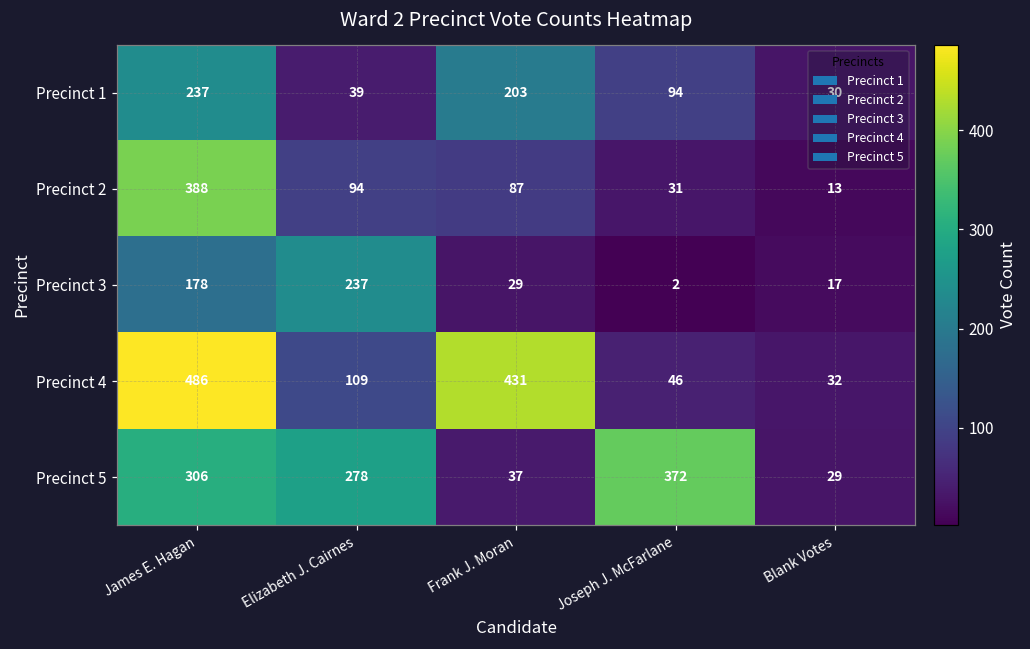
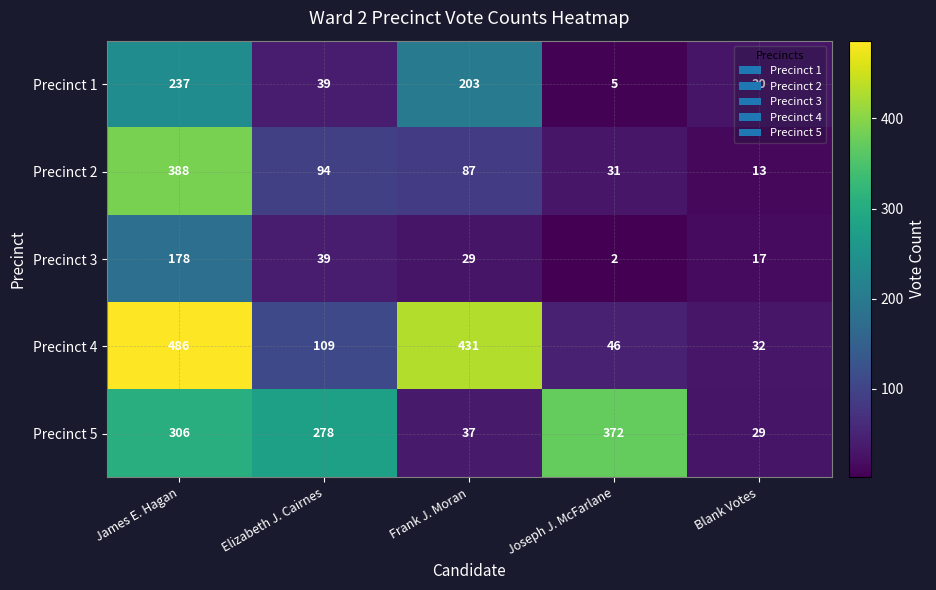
Precinct 1, Joseph J. McFarlane: 94 -> 5
Precinct 3, Elizabeth J. Cairnes: 237 -> 39
